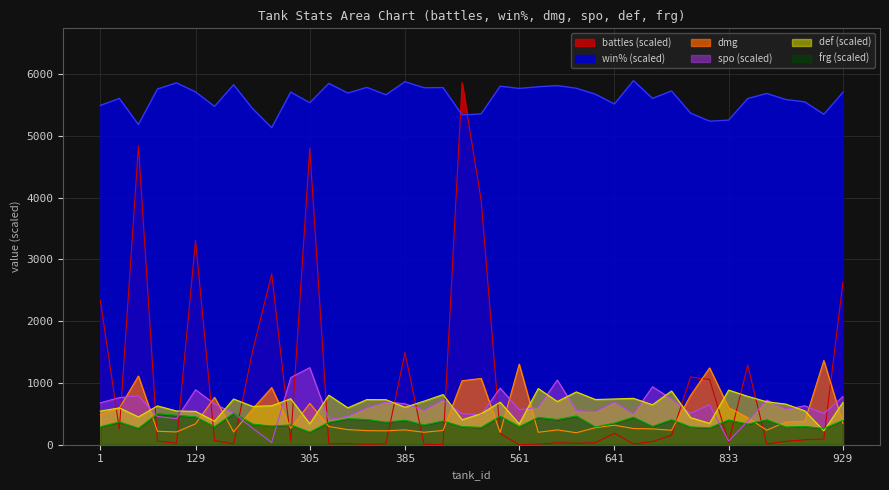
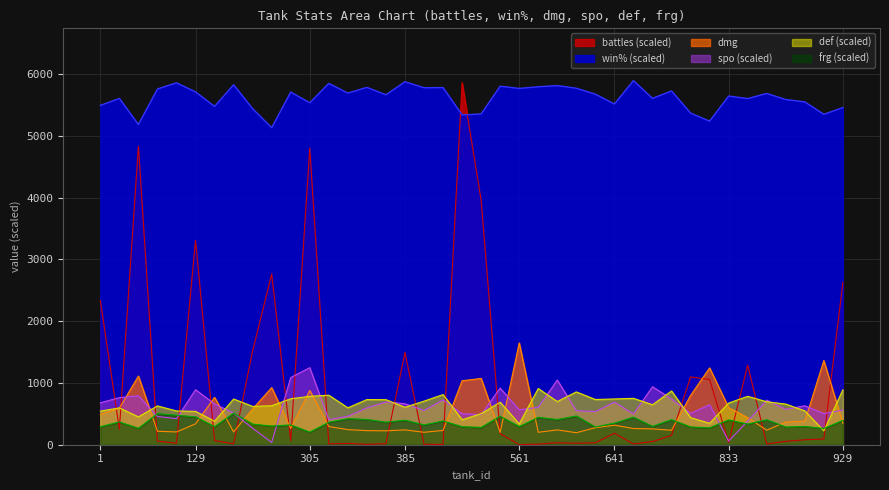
dmg, 305: 700 -> 900
def (scaled), 305: 300 -> 800
dmg, 561: 1300 -> 1600
win% (scaled), 833: 5300 -> 5600
def (scaled), 833: 900 -> 700
win% (scaled), 929: 5700 -> 5500
spo (scaled), 929: 800 -> 600
def (scaled), 929: 700 -> 900
